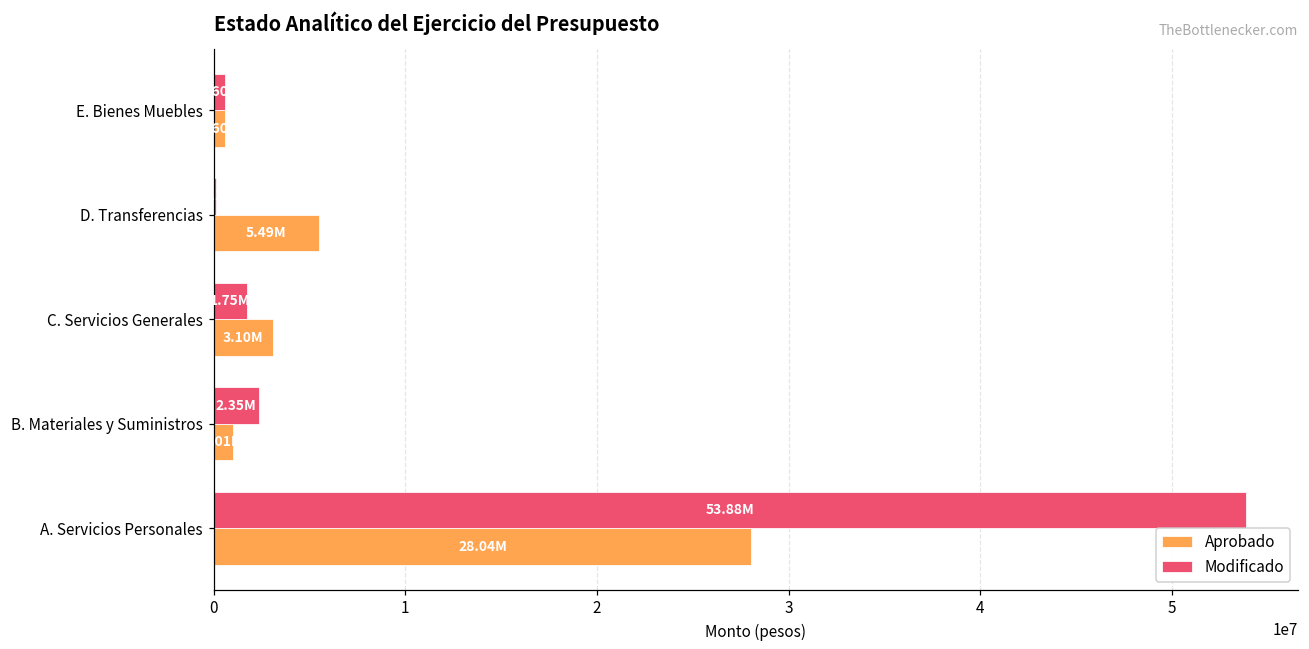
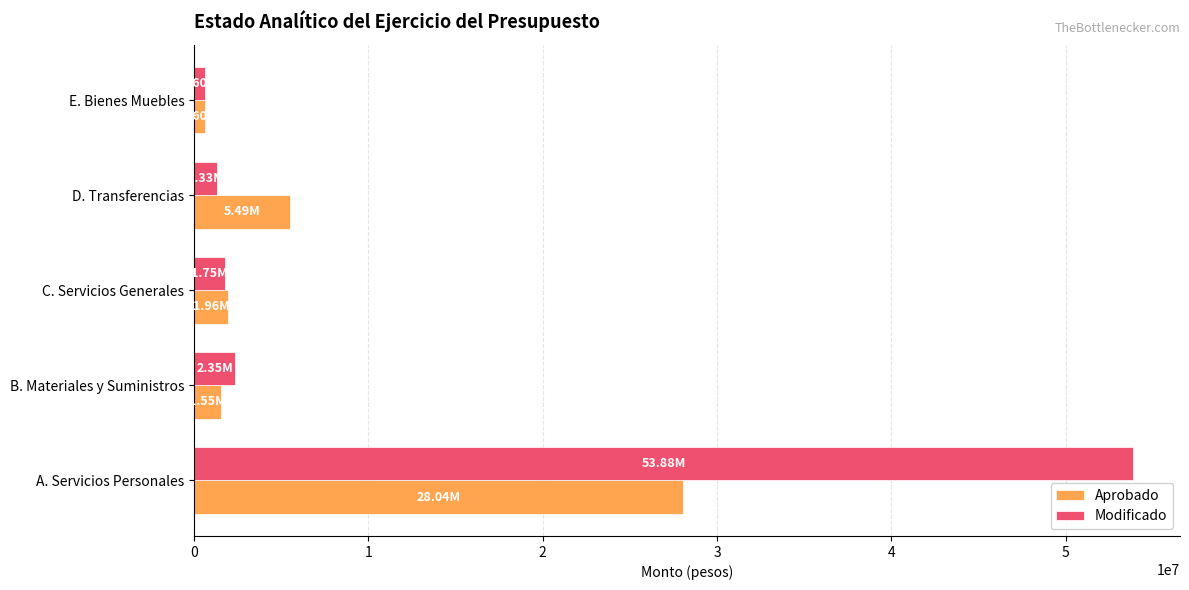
Modificado, D. Transferencias: 100000 -> 1300000
Aprobado, C. Servicios Generales: 3.10M -> 1.96M
Aprobado, B. Materiales y Suministros: 1000000 -> 1600000
